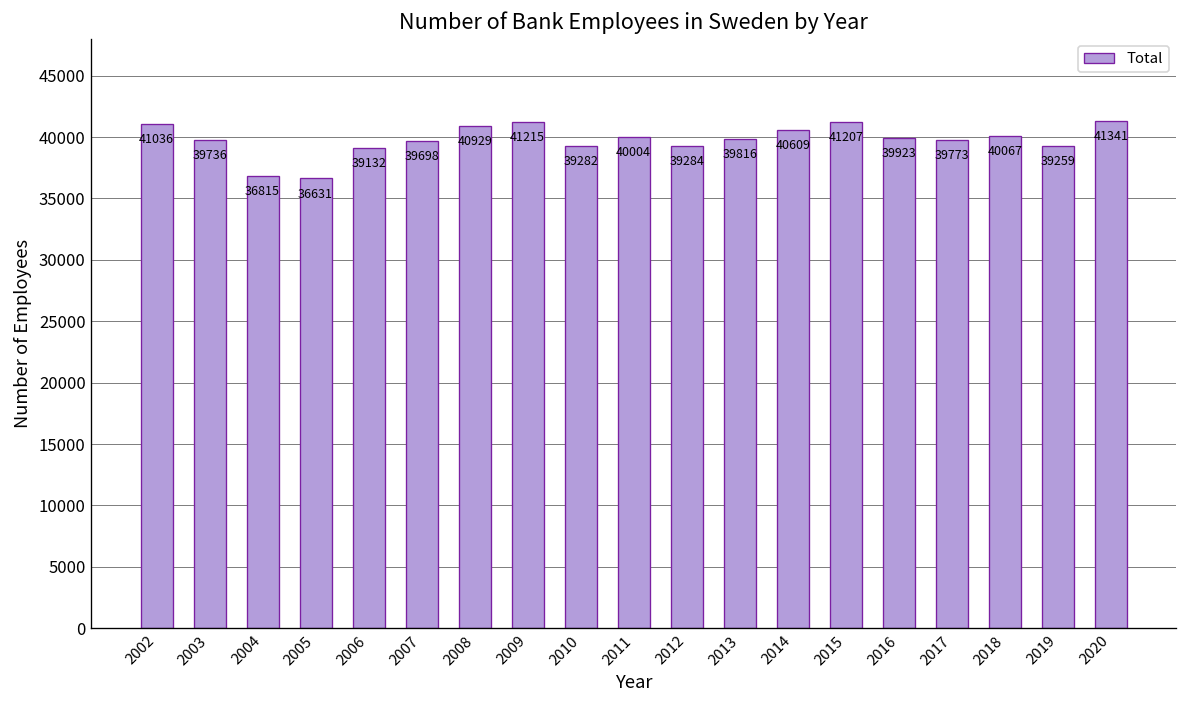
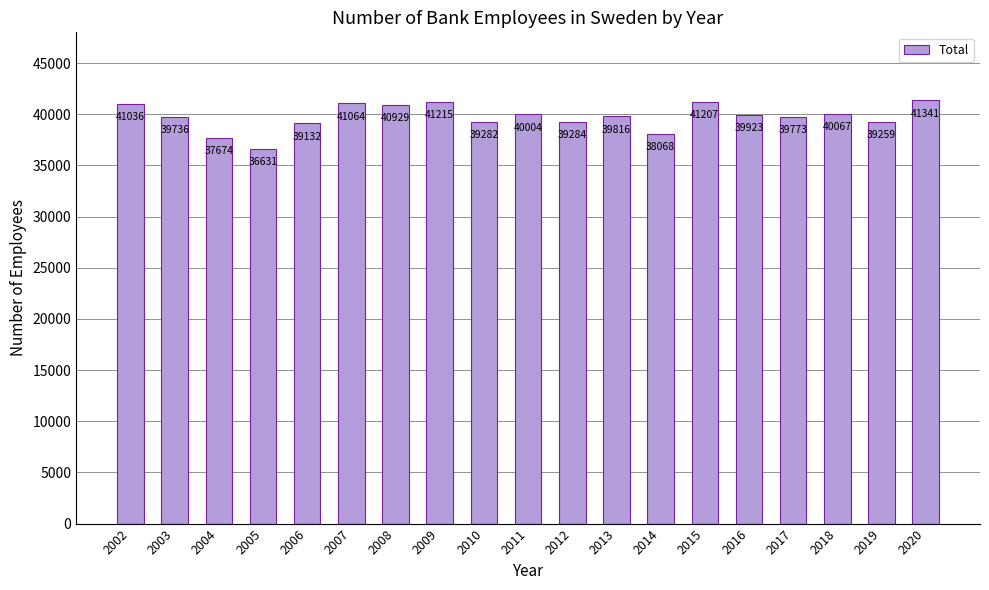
2004: 36815 -> 37674
2007: 39698 -> 41064
2014: 40609 -> 38068
